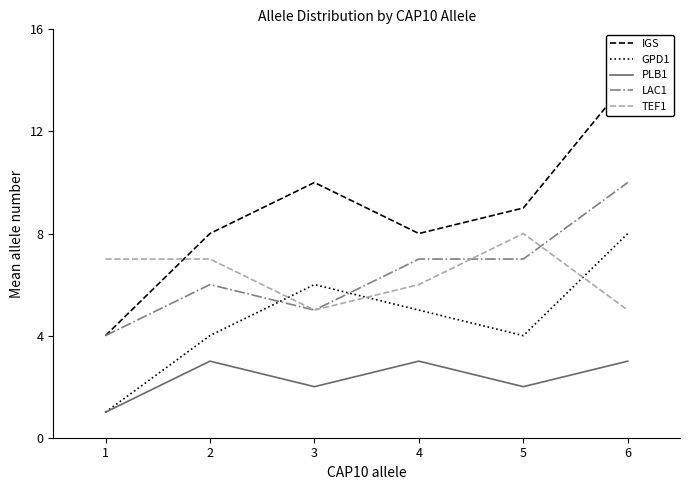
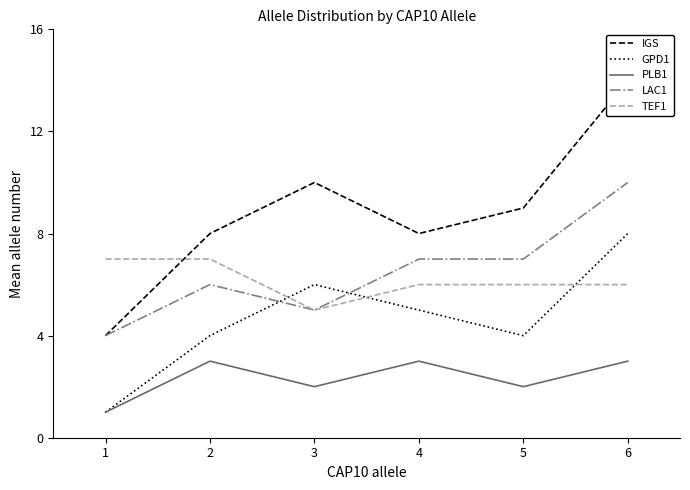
TEF1, 5: 8 -> 6
TEF1, 6: 5 -> 6
